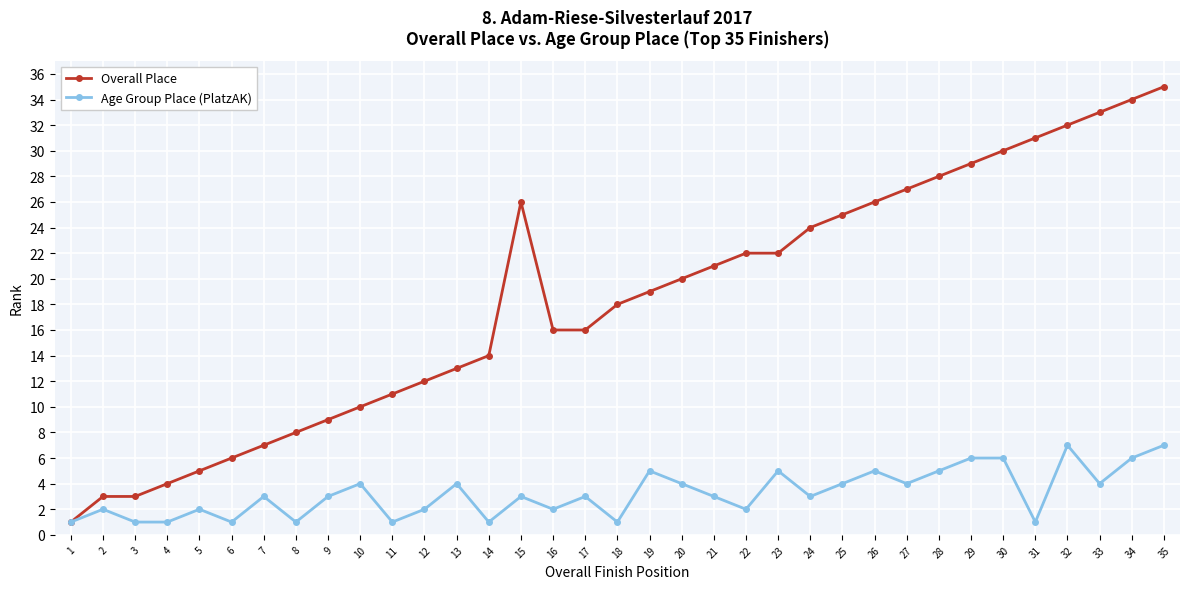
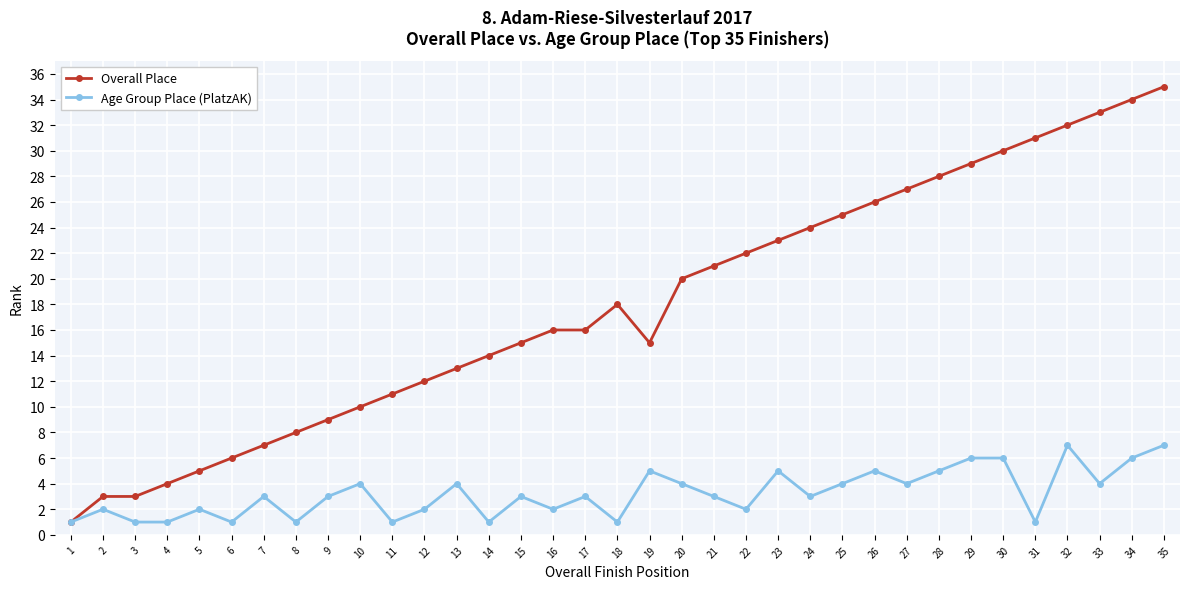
Overall Place, 15: 26 -> 15
Overall Place, 19: 19 -> 15
Overall Place, 23: 22 -> 23
